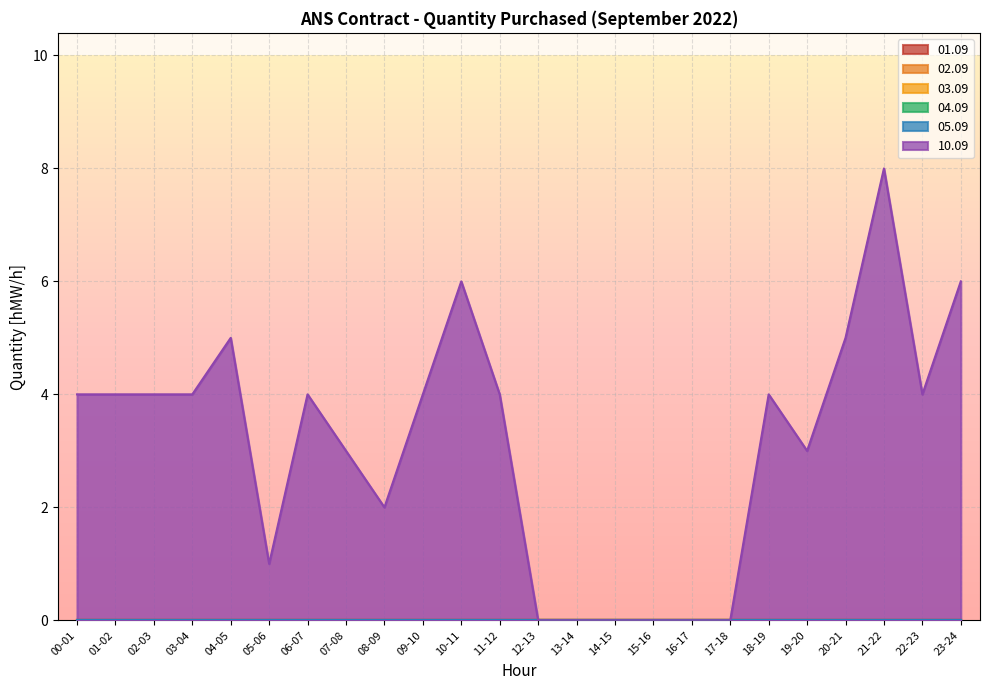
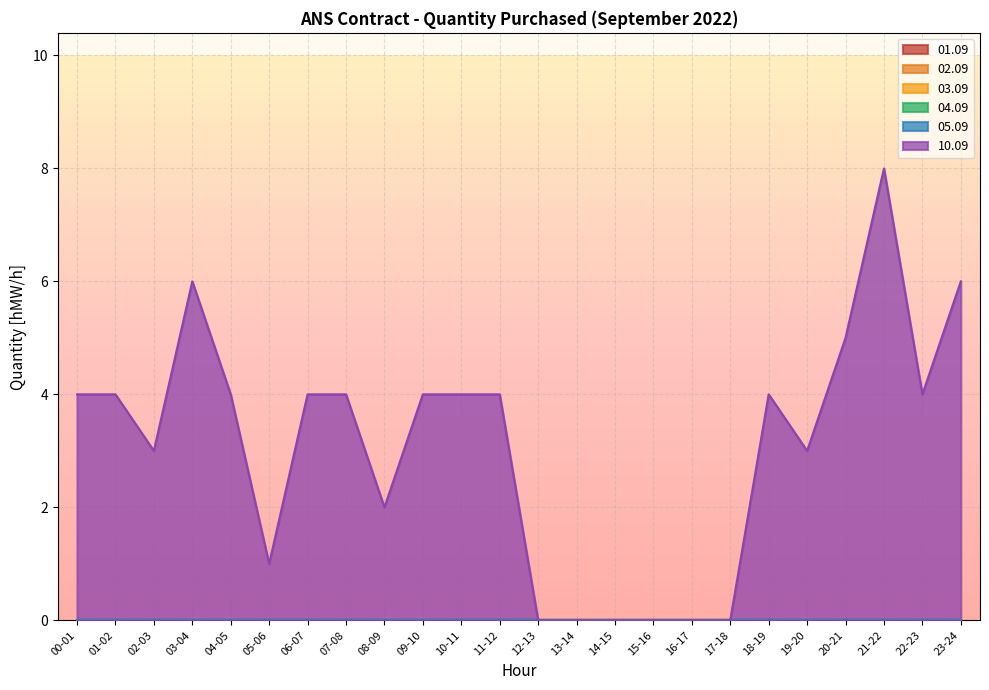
10.09, 02-03: 4 -> 3
10.09, 03-04: 4 -> 6
10.09, 04-05: 5 -> 4
10.09, 07-08: 3 -> 4
10.09, 10-11: 6 -> 4
